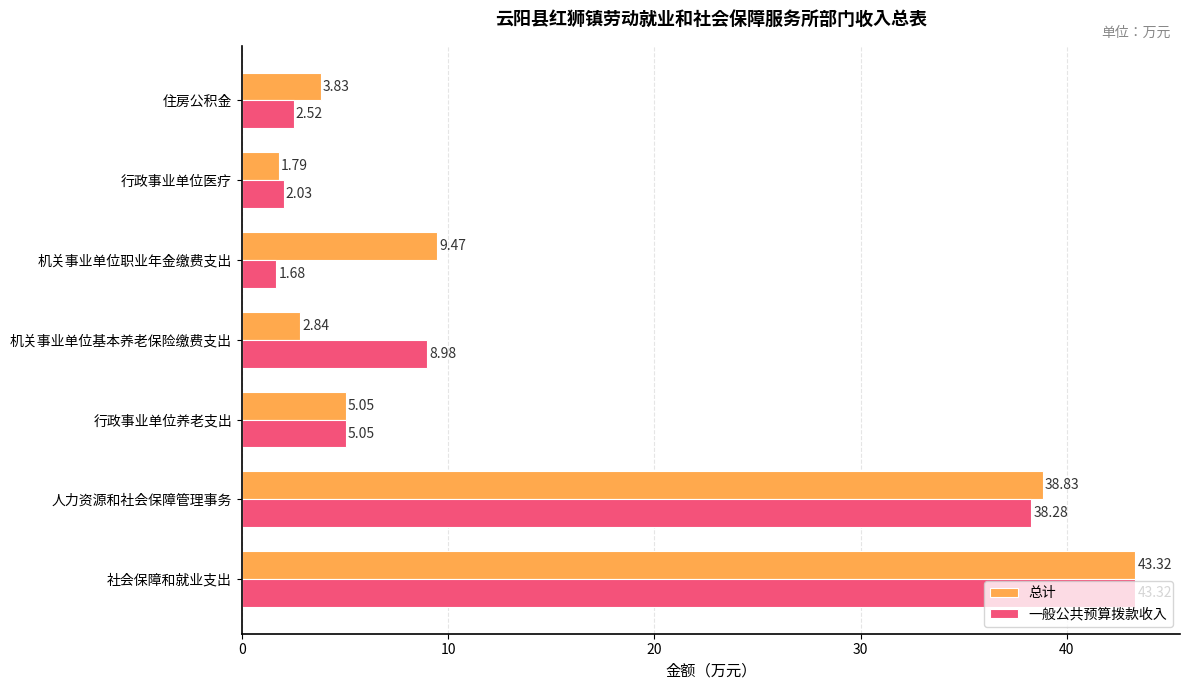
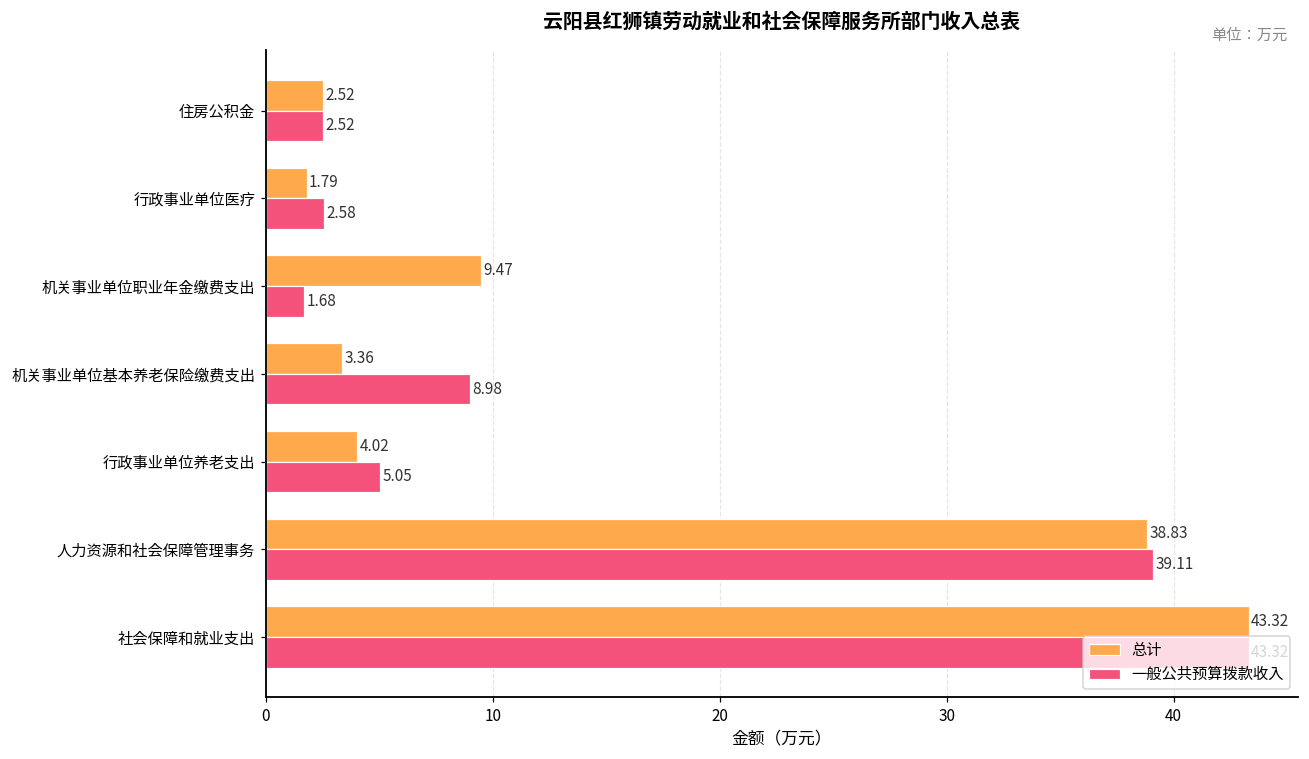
总计, 住房公积金: 3.83 -> 2.52
一般公共预算拨款收入, 行政事业单位医疗: 2.03 -> 2.58
总计, 机关事业单位基本养老保险缴费支出: 2.84 -> 3.36
总计, 行政事业单位养老支出: 5.05 -> 4.02
一般公共预算拨款收入, 人力资源和社会保障管理事务: 38.28 -> 39.11
